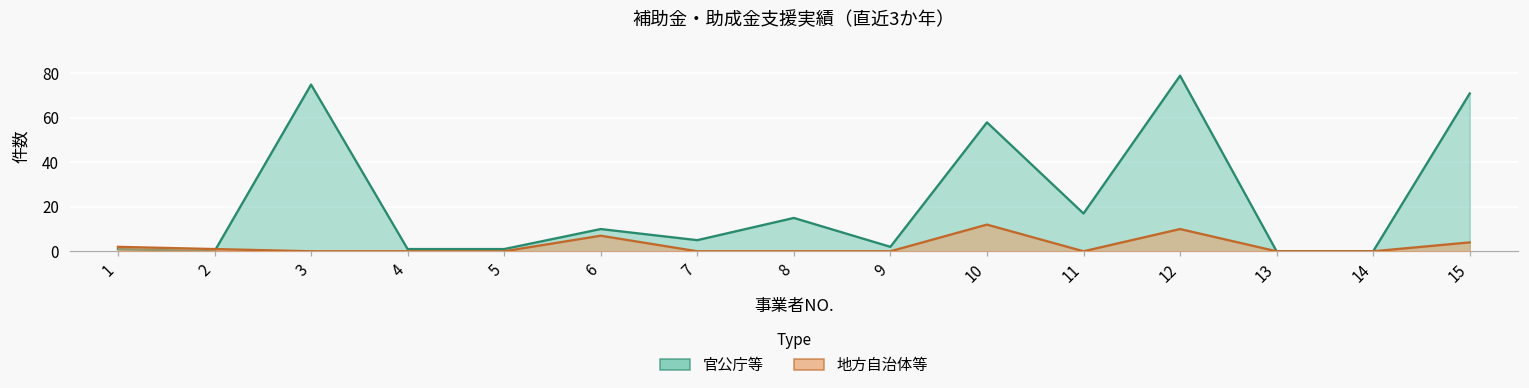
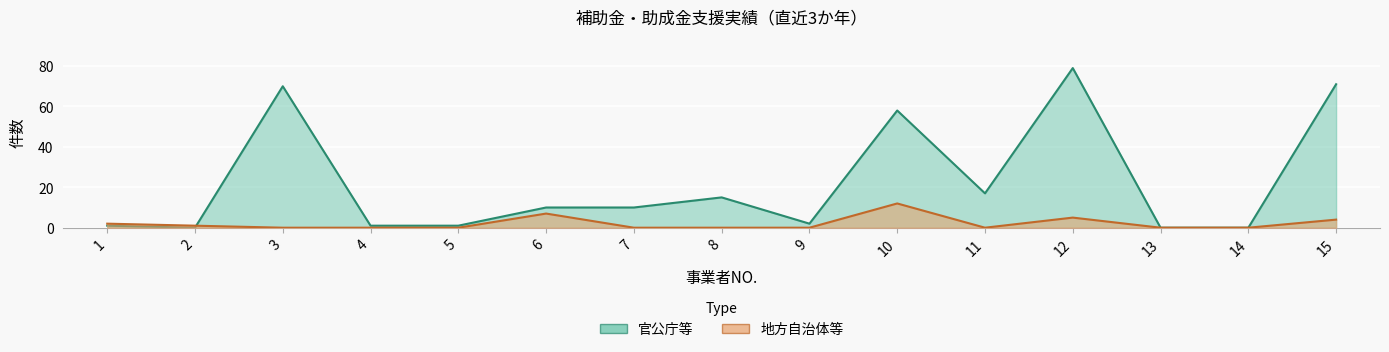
官公庁等, 3: 75 -> 70
官公庁等, 7: 5 -> 10
地方自治体等, 12: 10 -> 5
